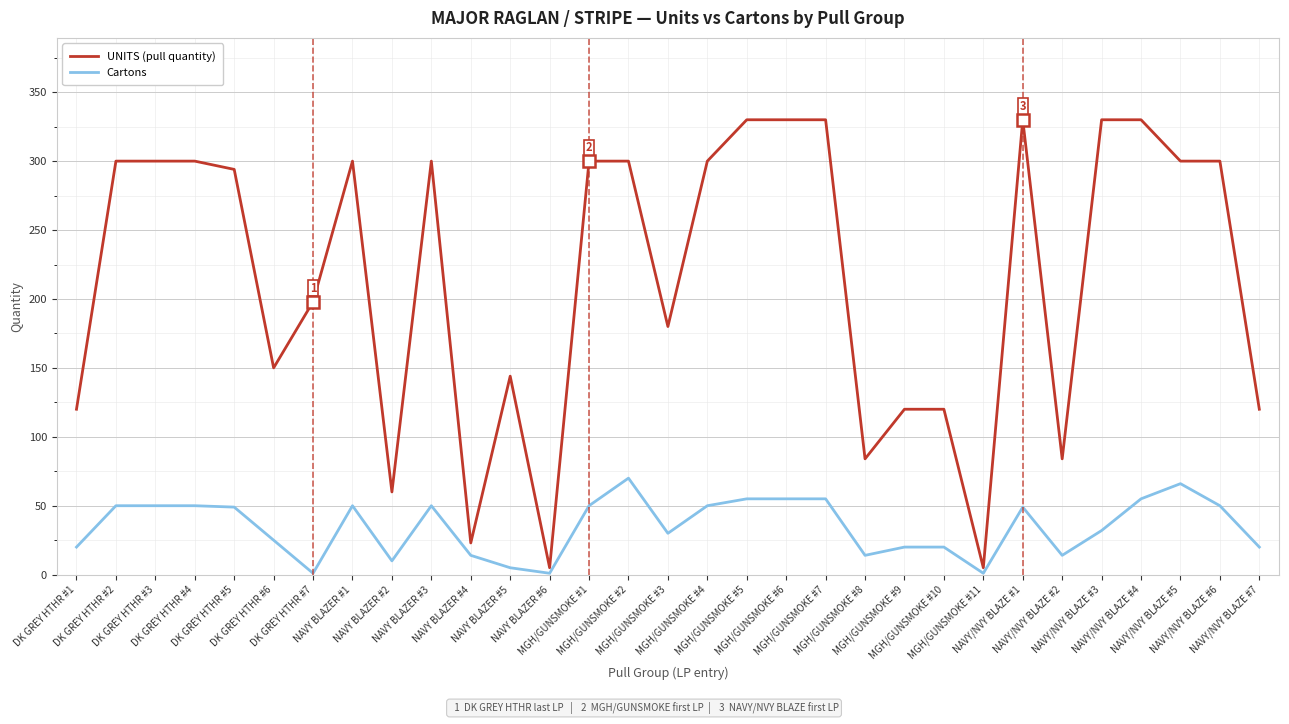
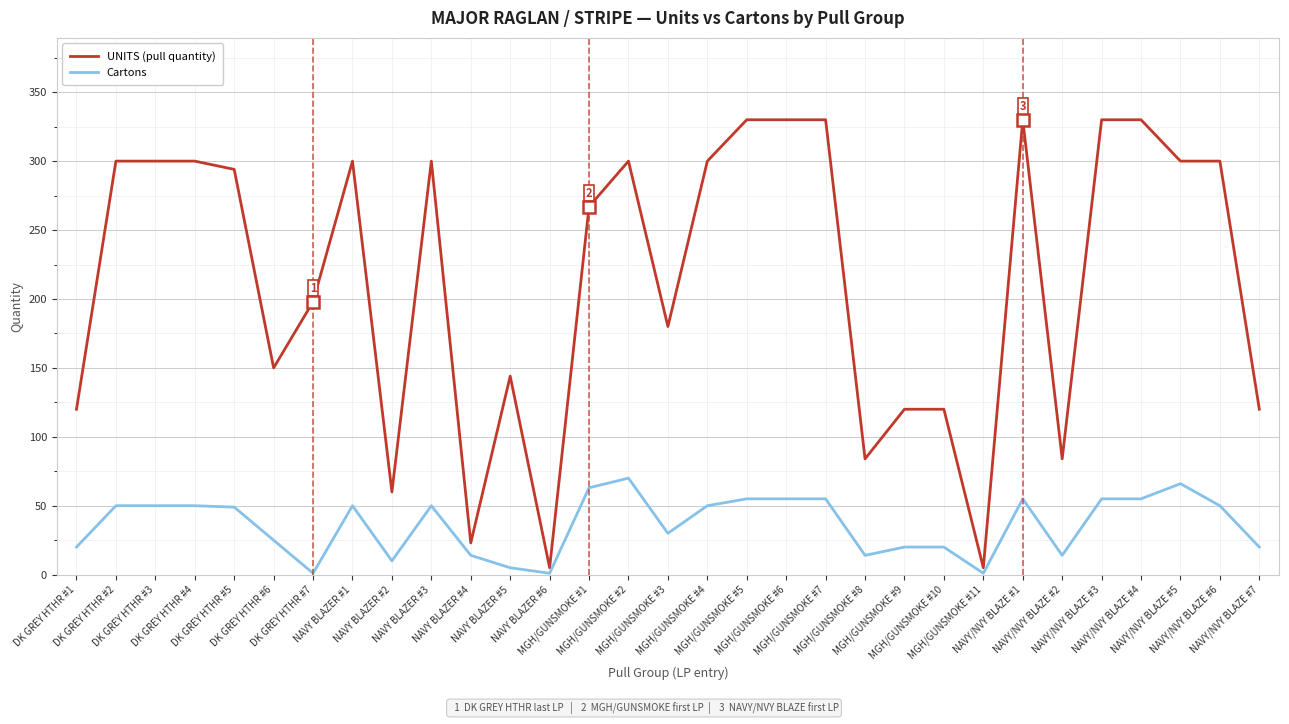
UNITS (pull quantity), MGH/GUNSMOKE #1: 300 -> 267
Cartons, MGH/GUNSMOKE #1: 50 -> 63
Cartons, NAVY/NVY BLAZE #1: 49 -> 55
Cartons, NAVY/NVY BLAZE #3: 32 -> 55
